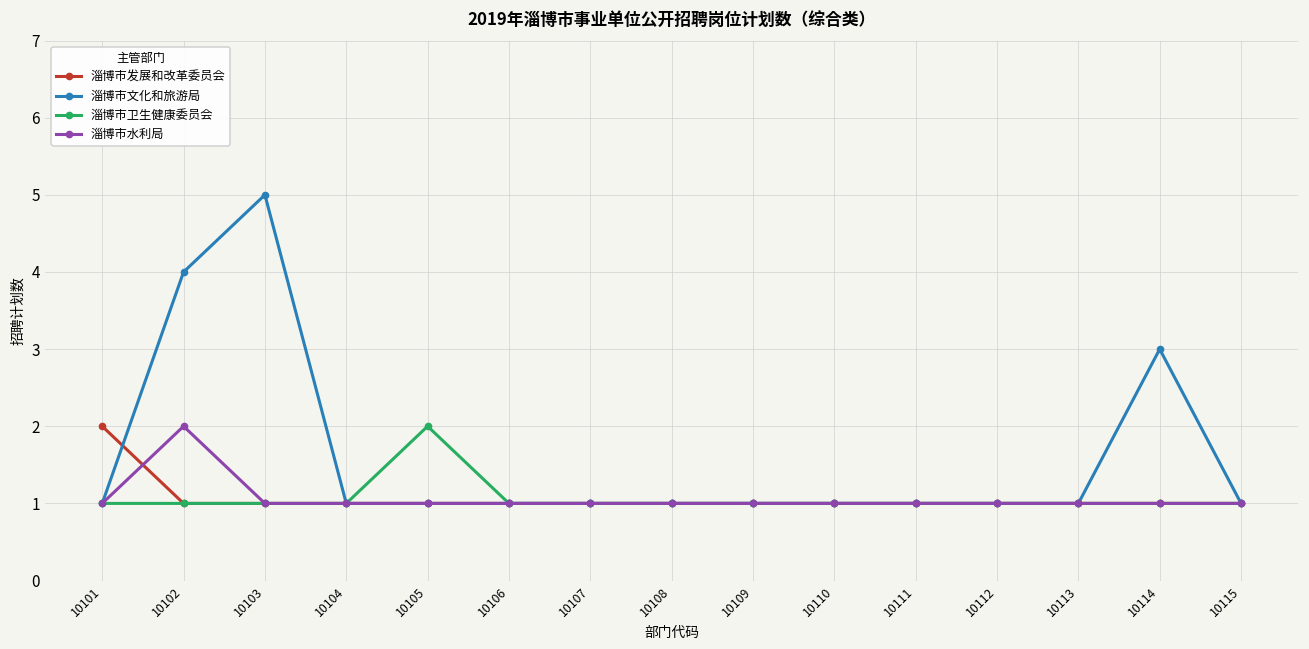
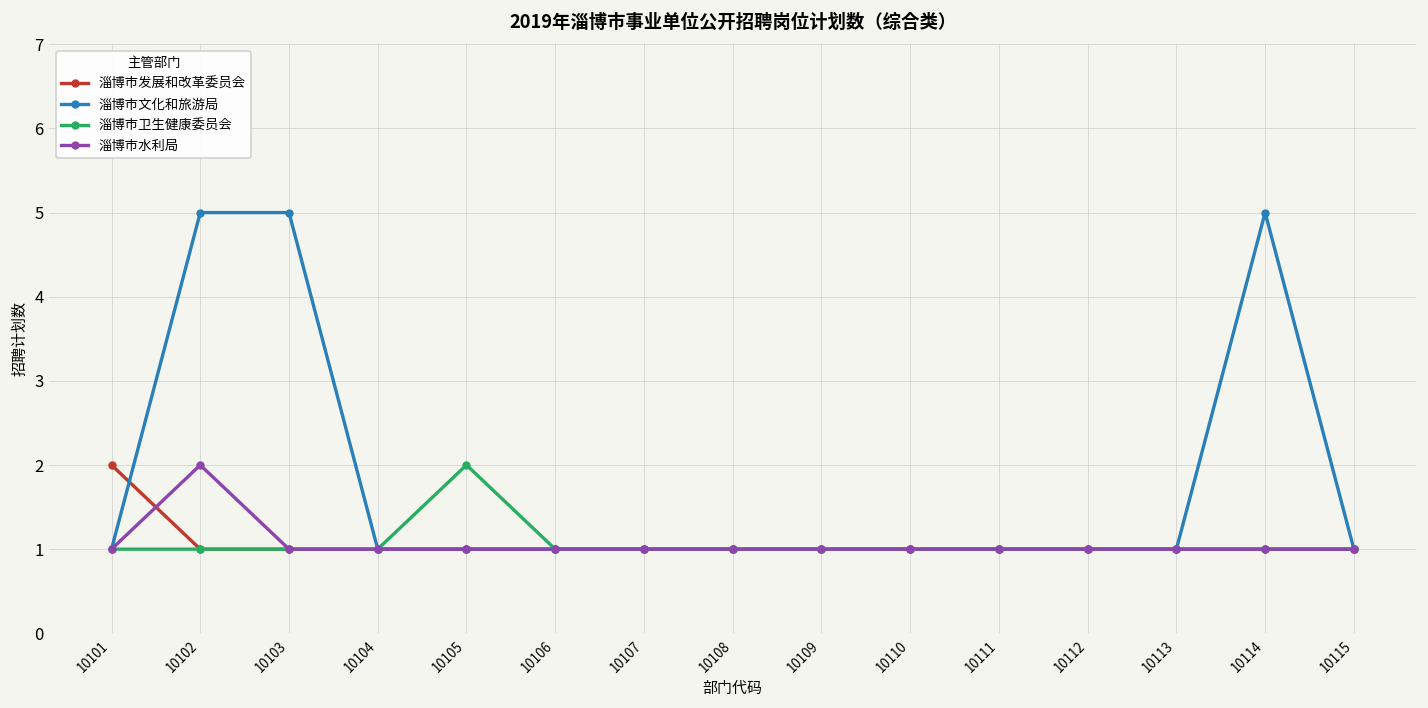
淄博市文化和旅游局, 10102: 4 -> 5
淄博市文化和旅游局, 10114: 3 -> 5
